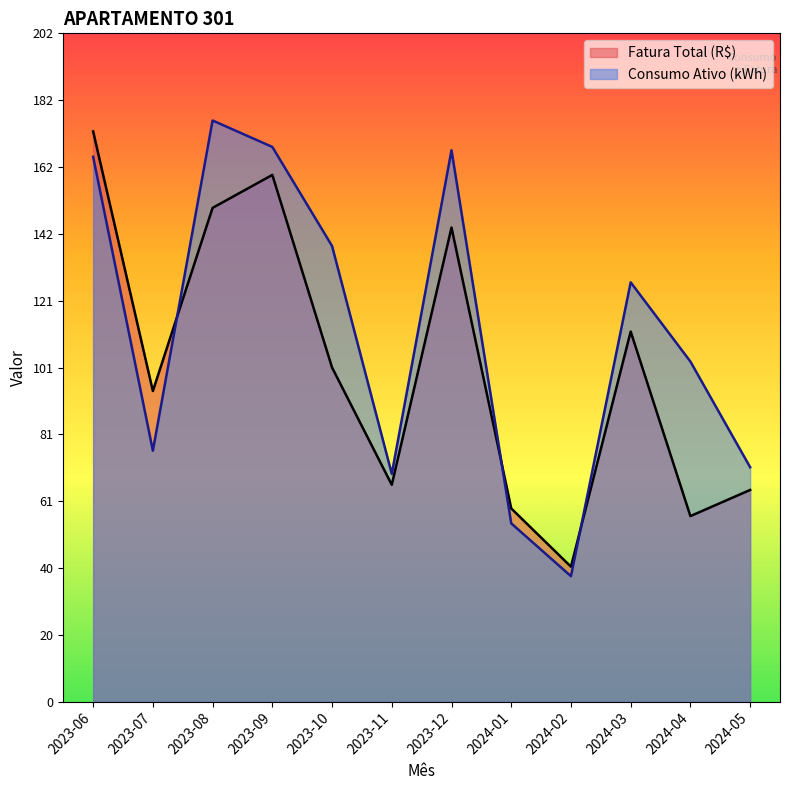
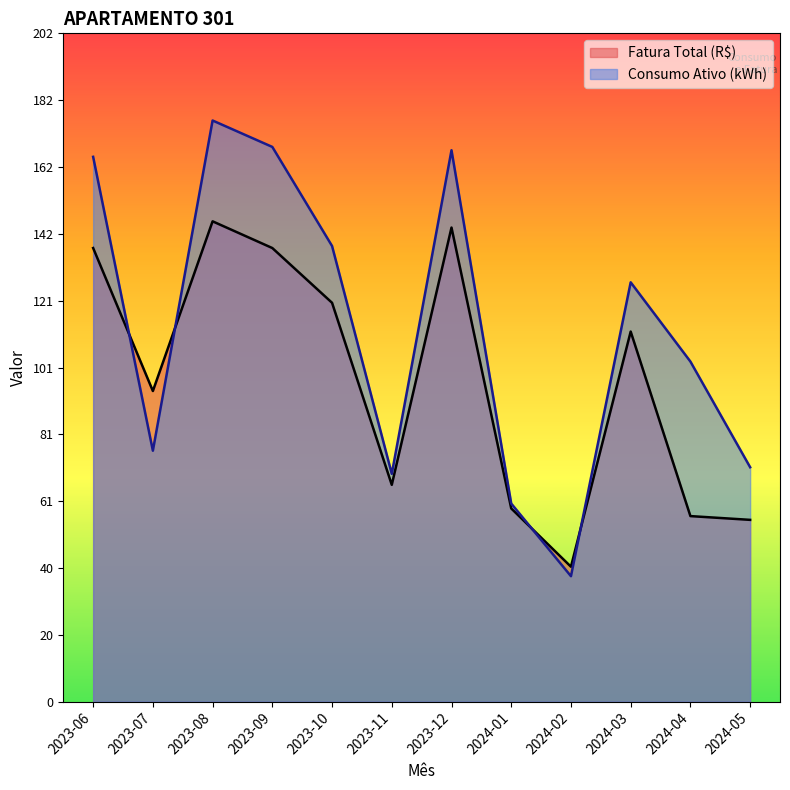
Fatura Total (R$), 2023-06: 173 -> 137
Fatura Total (R$), 2023-08: 150 -> 145
Fatura Total (R$), 2023-09: 160 -> 137
Fatura Total (R$), 2023-10: 101 -> 121
Consumo Ativo (kWh), 2024-01: 54 -> 60
Fatura Total (R$), 2024-05: 64 -> 55
